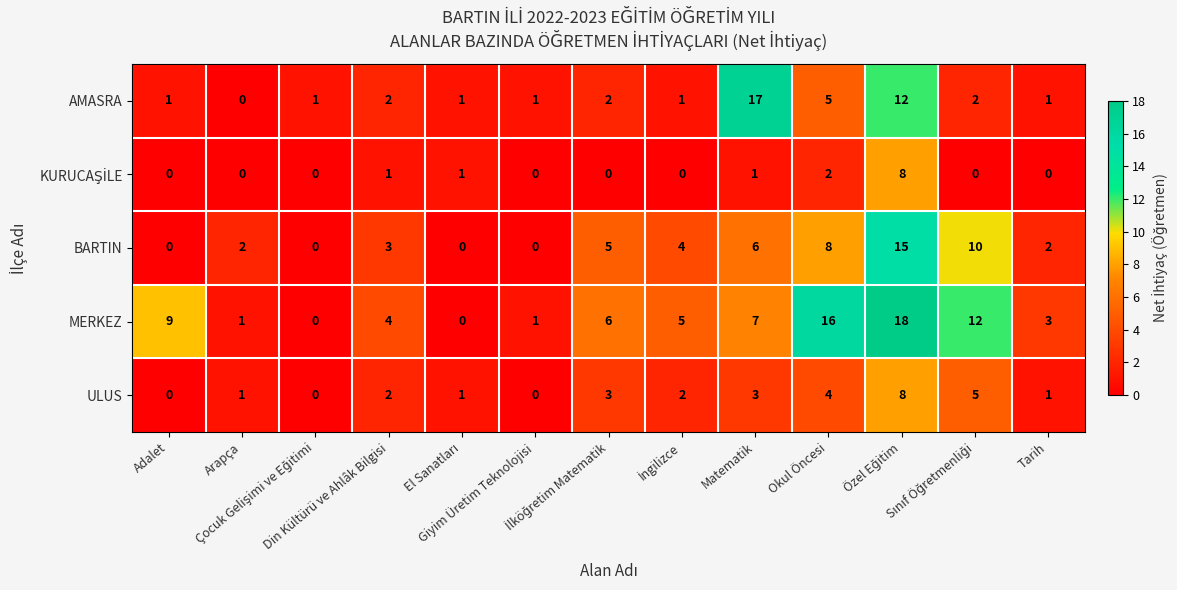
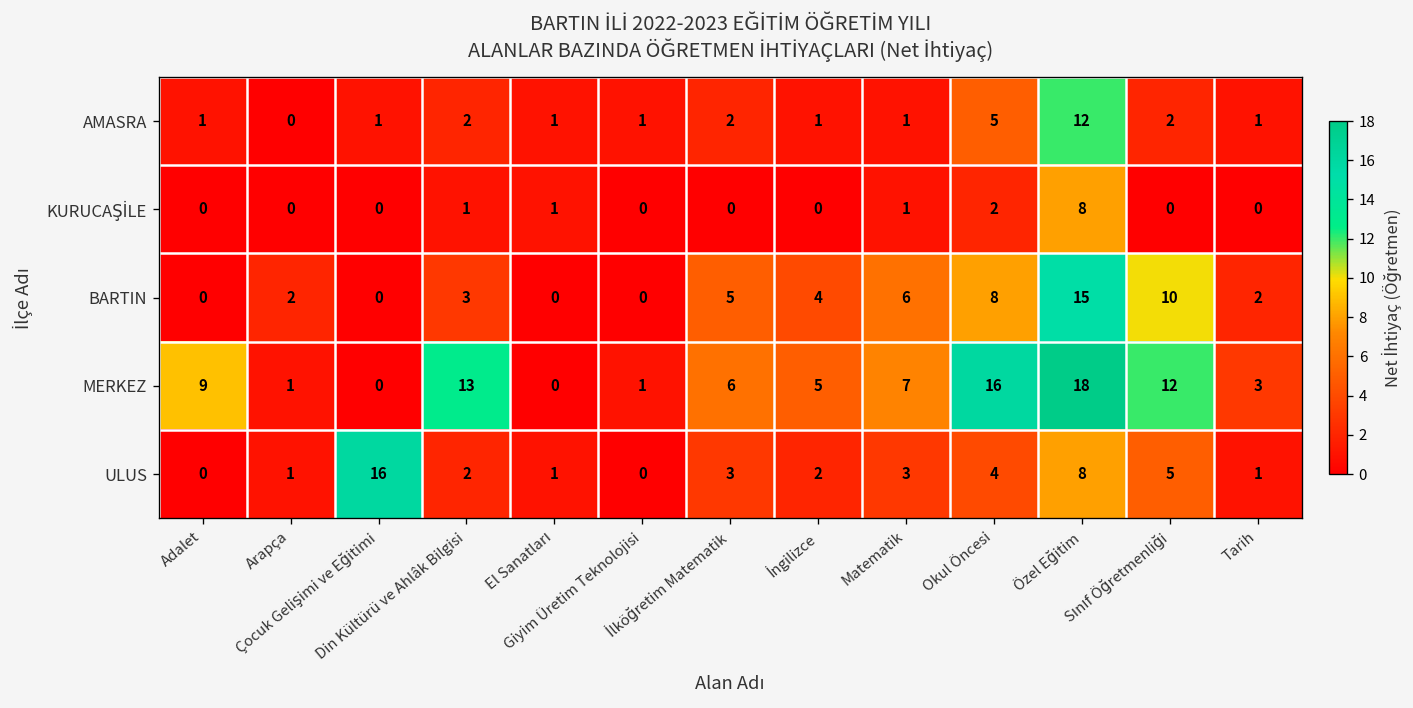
AMASRA, Matematik: 17 -> 1
MERKEZ, Din Kültürü ve Ahlâk Bilgisi: 4 -> 13
ULUS, Çocuk Gelişimi ve Eğitimi: 0 -> 16
